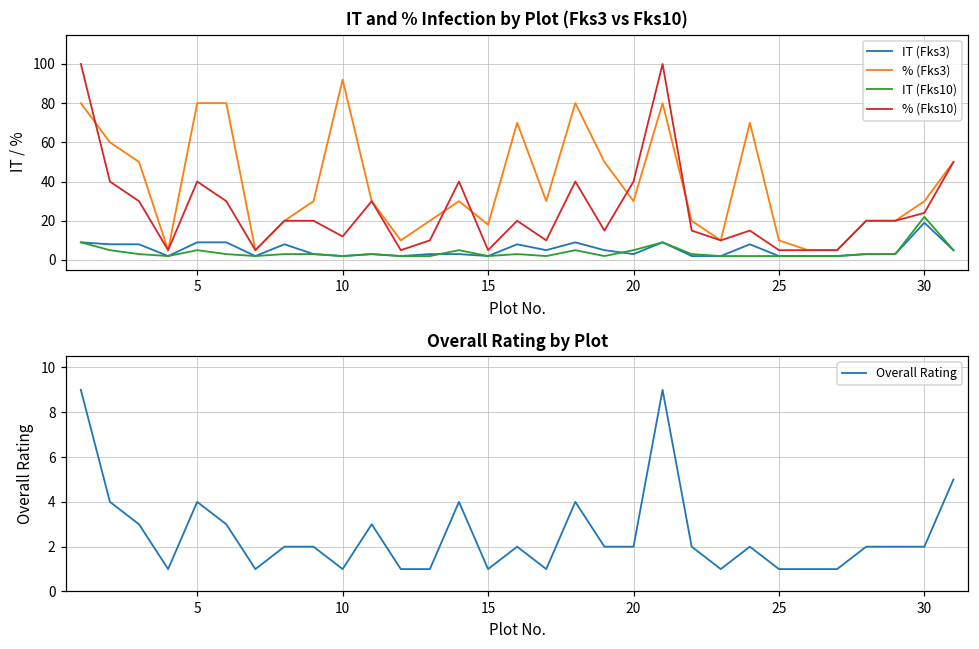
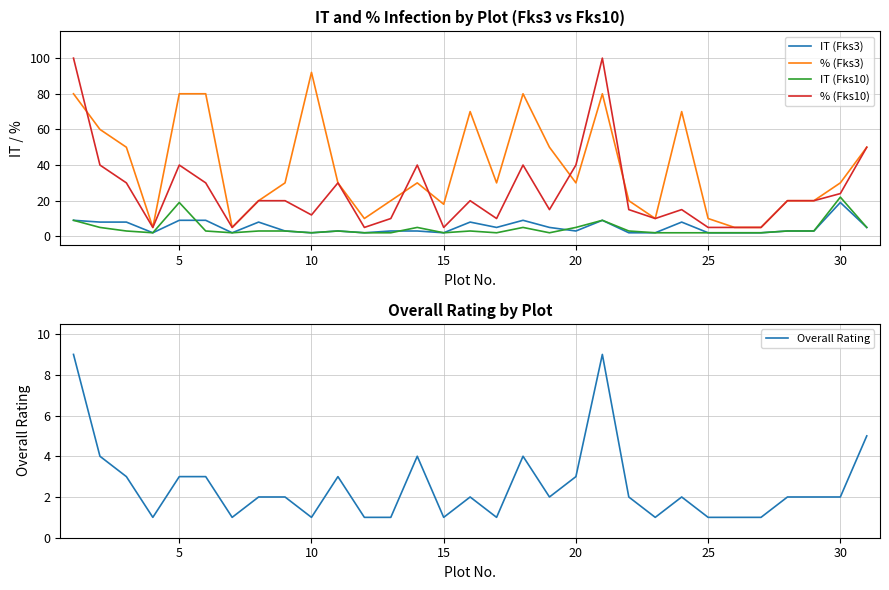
IT and % Infection by Plot (Fks3 vs Fks10), IT (Fks10), 5: 5 -> 19
Overall Rating by Plot, 5: 4 -> 3
Overall Rating by Plot, 20: 2 -> 3
